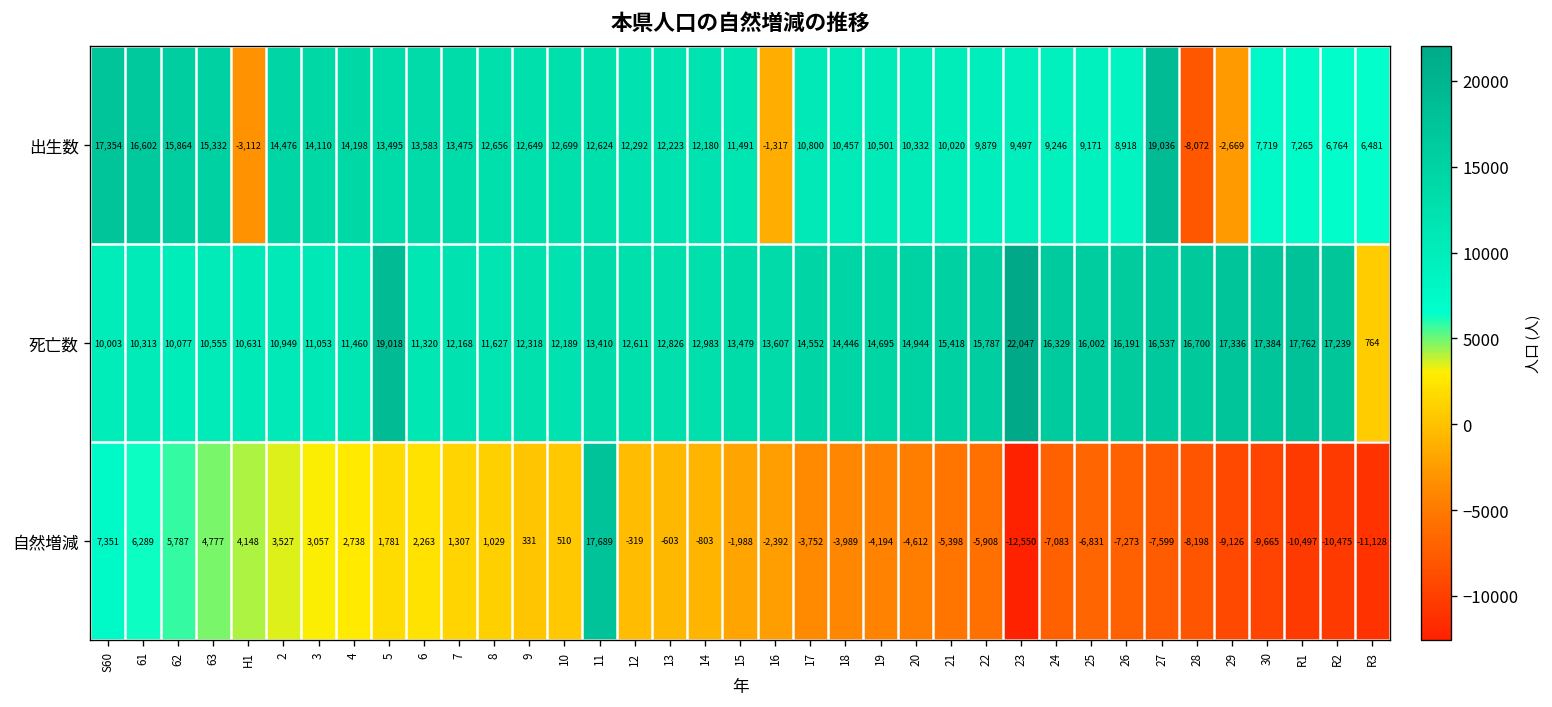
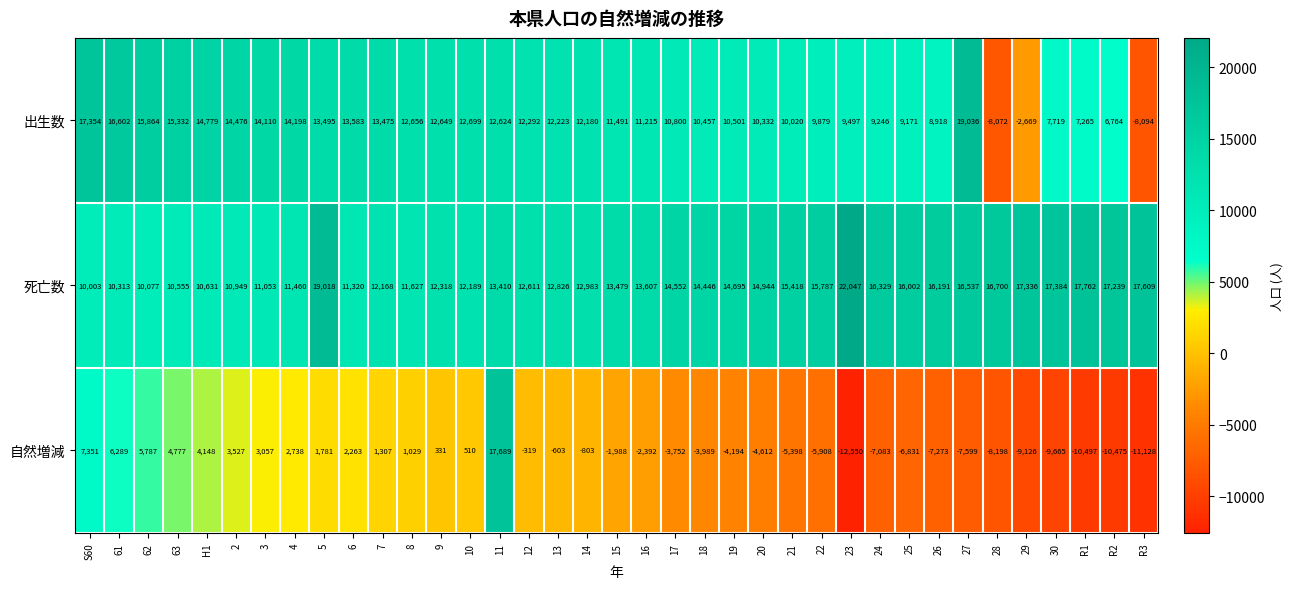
出生数, H1: -3,112 -> 14,779
出生数, 16: -1,317 -> 11,215
出生数, R3: 6,481 -> -8,094
死亡数, R3: 764 -> 17,609
